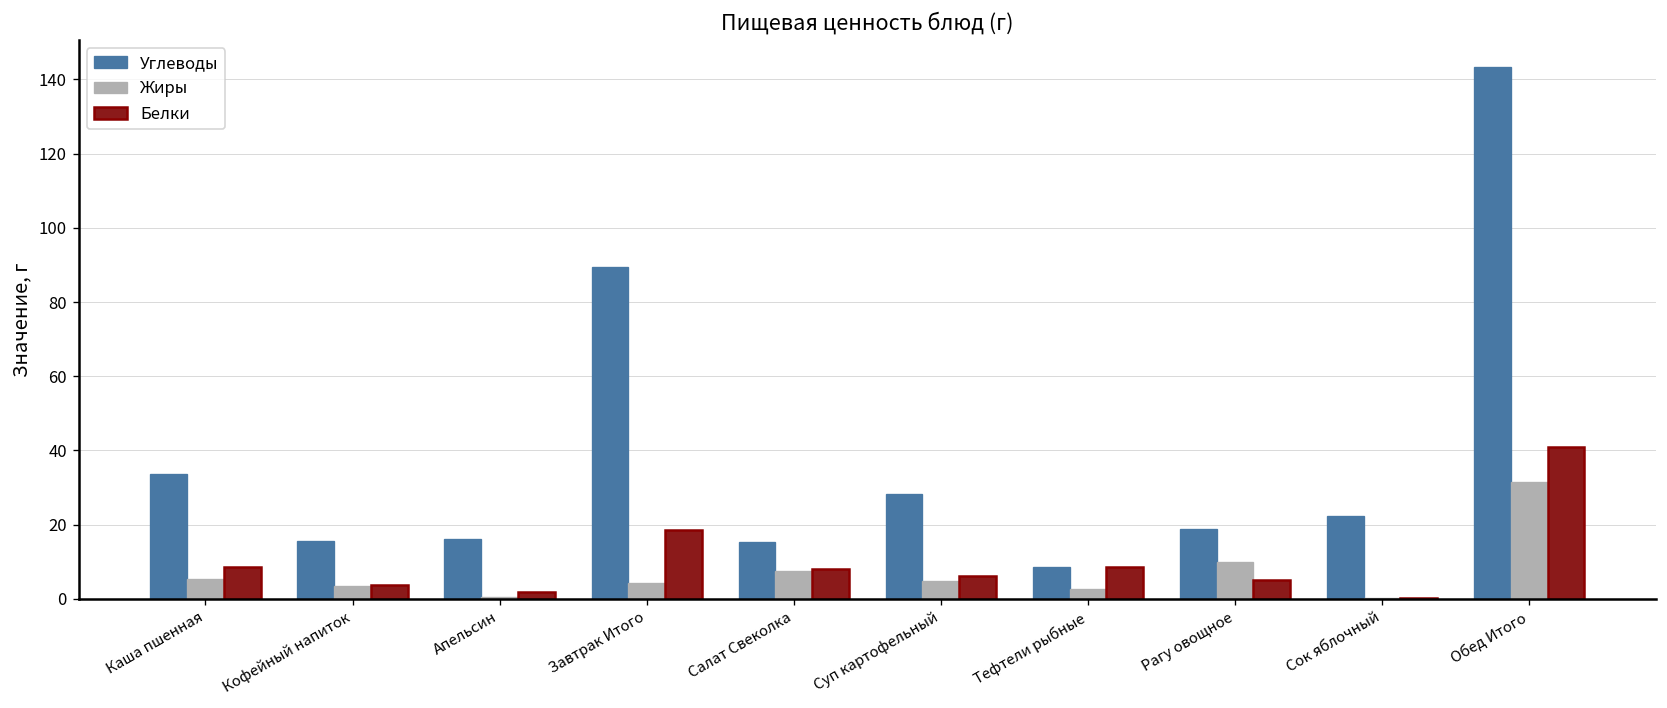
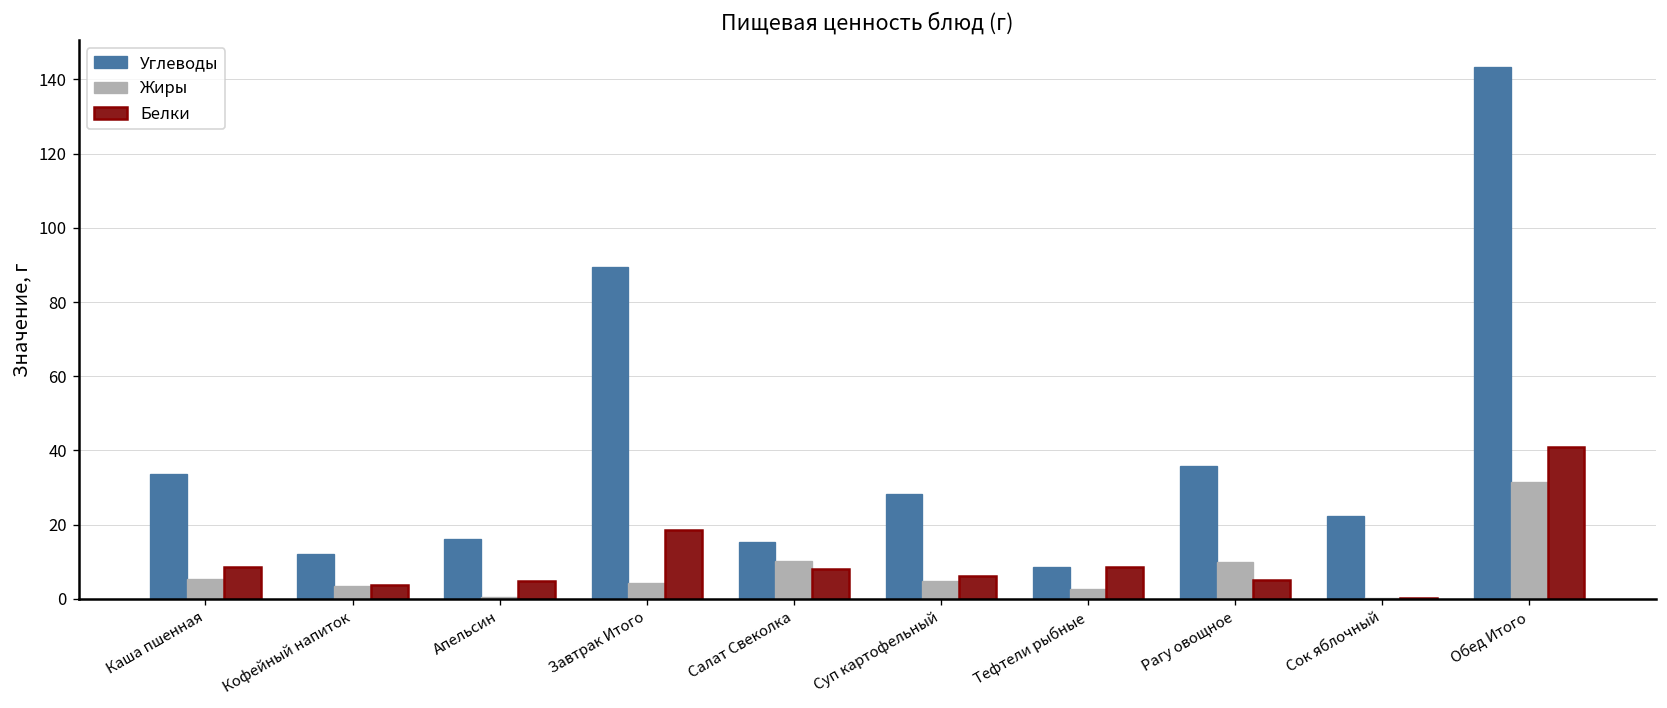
Углеводы, Кофейный напиток: 16 -> 12
Белки, Апельсин: 2 -> 5
Жиры, Салат Свеколка: 7 -> 10
Углеводы, Рагу овощное: 19 -> 36
